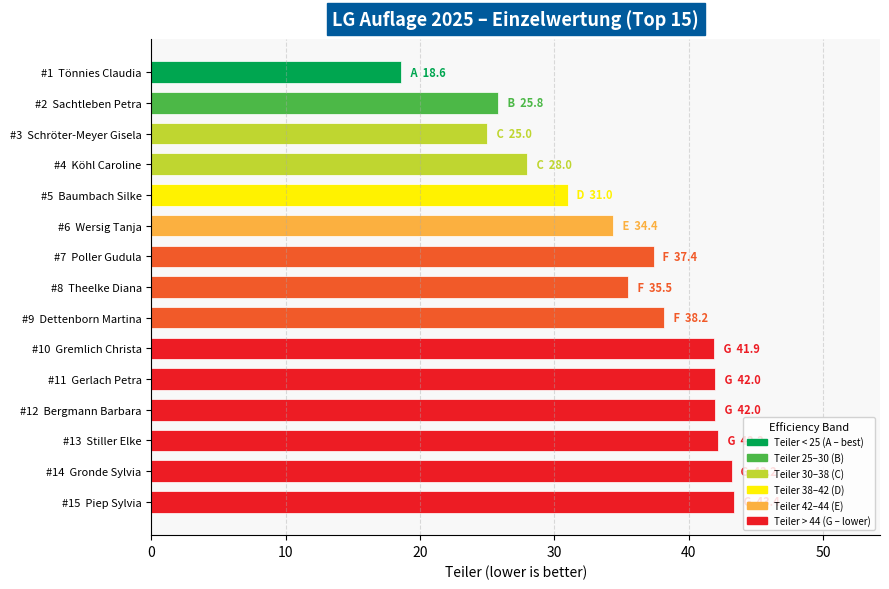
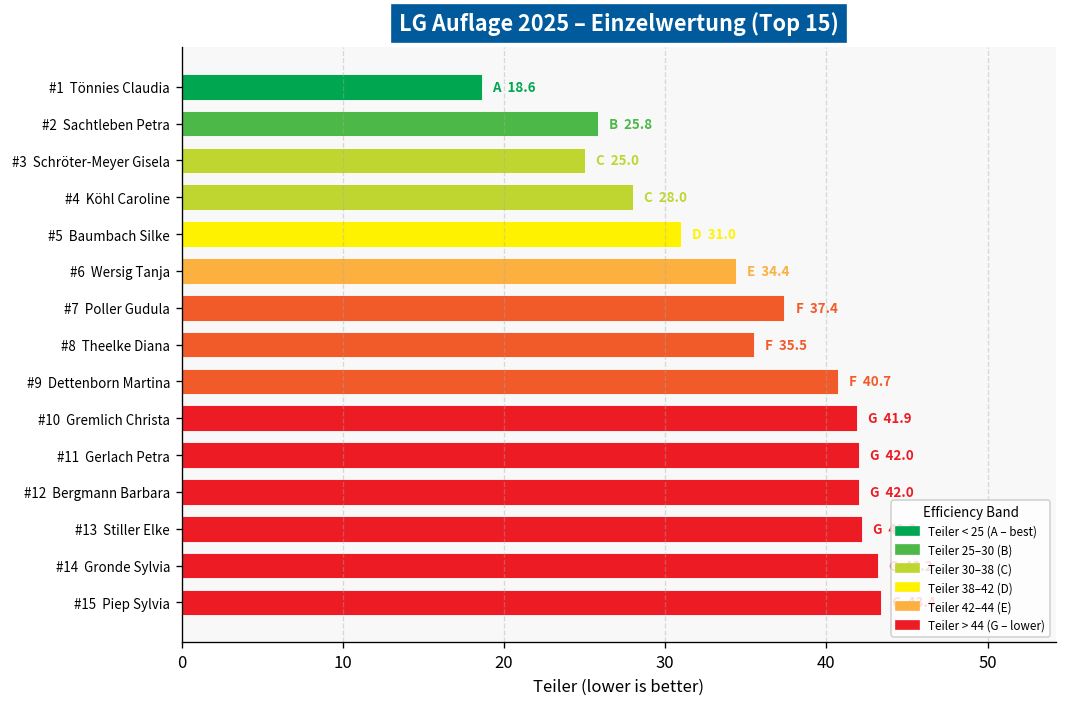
#9 Dettenborn Martina: 38.2 -> 40.7
